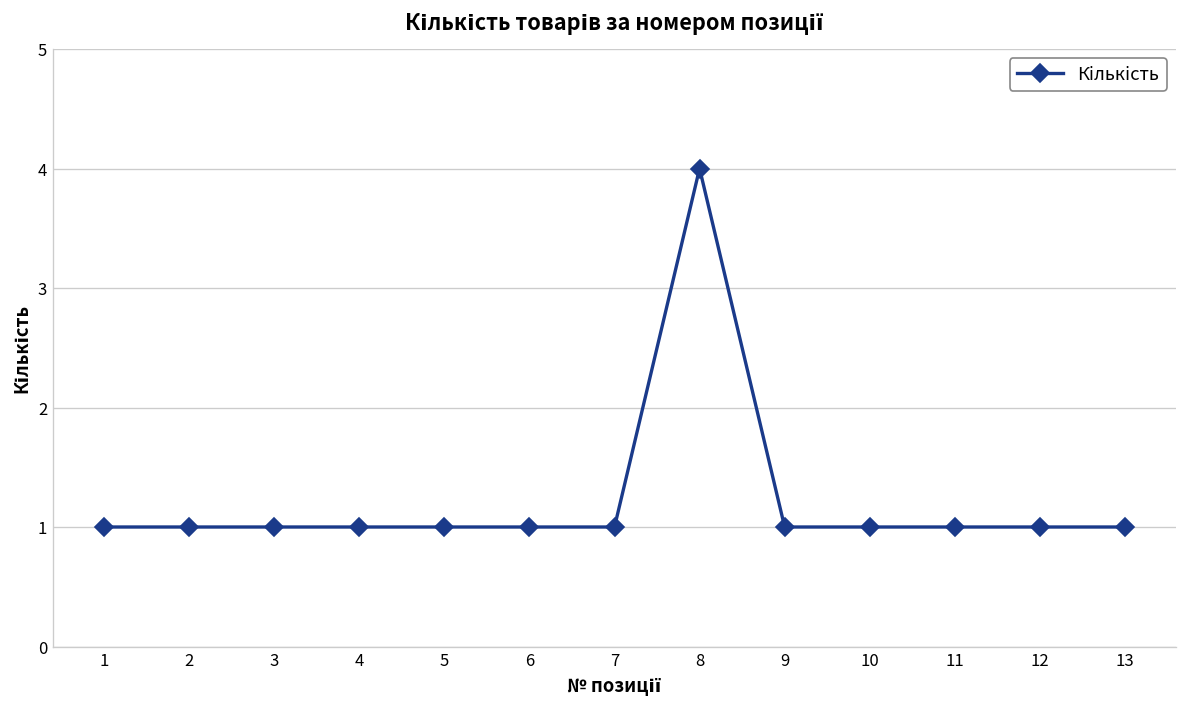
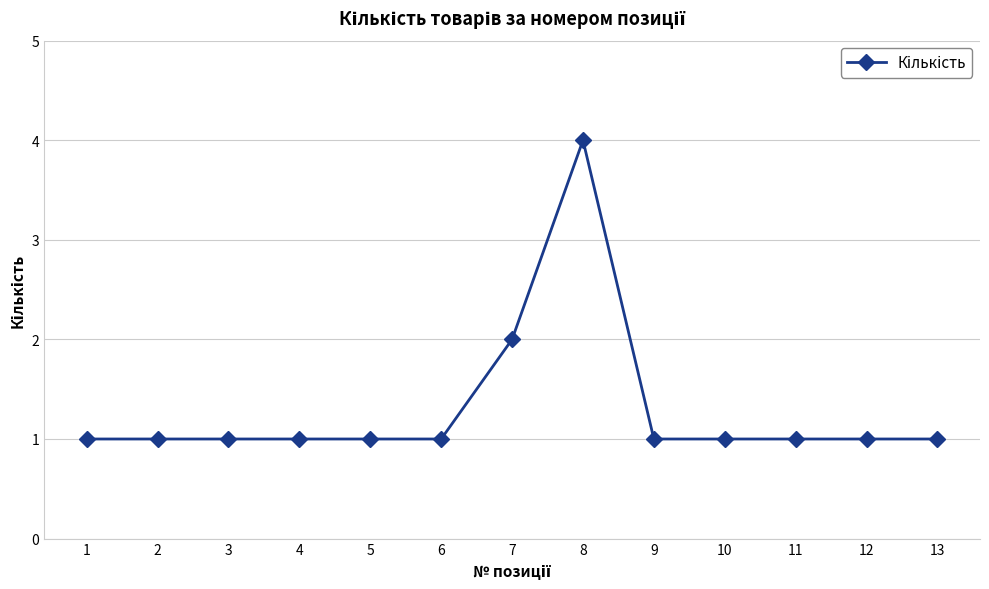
7: 1 -> 2
